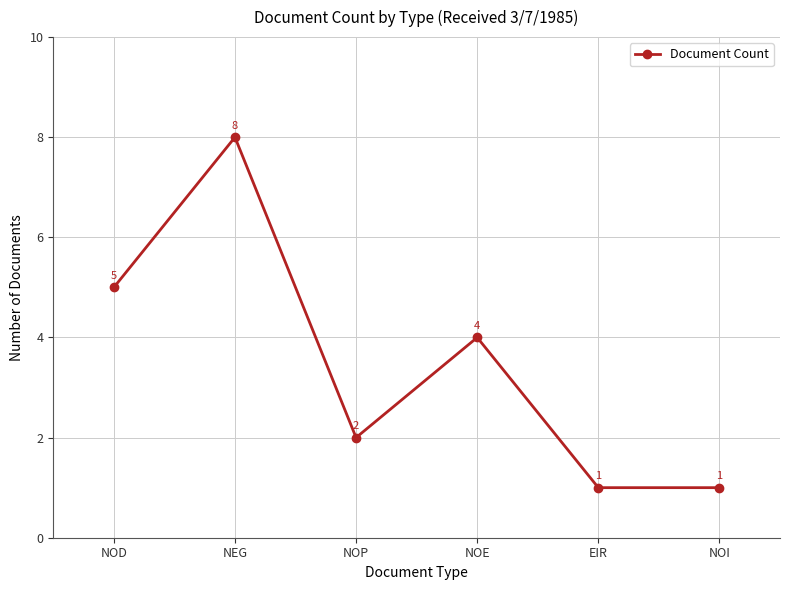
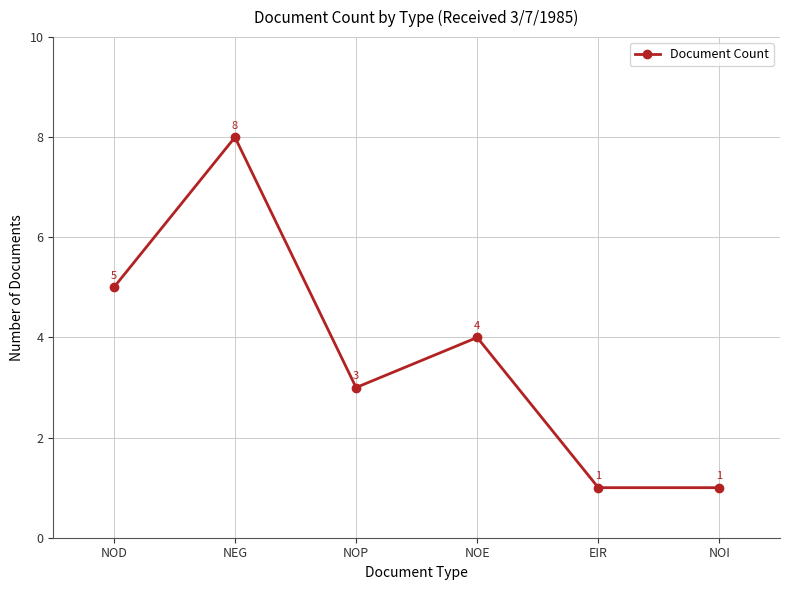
NOP: 2 -> 3
